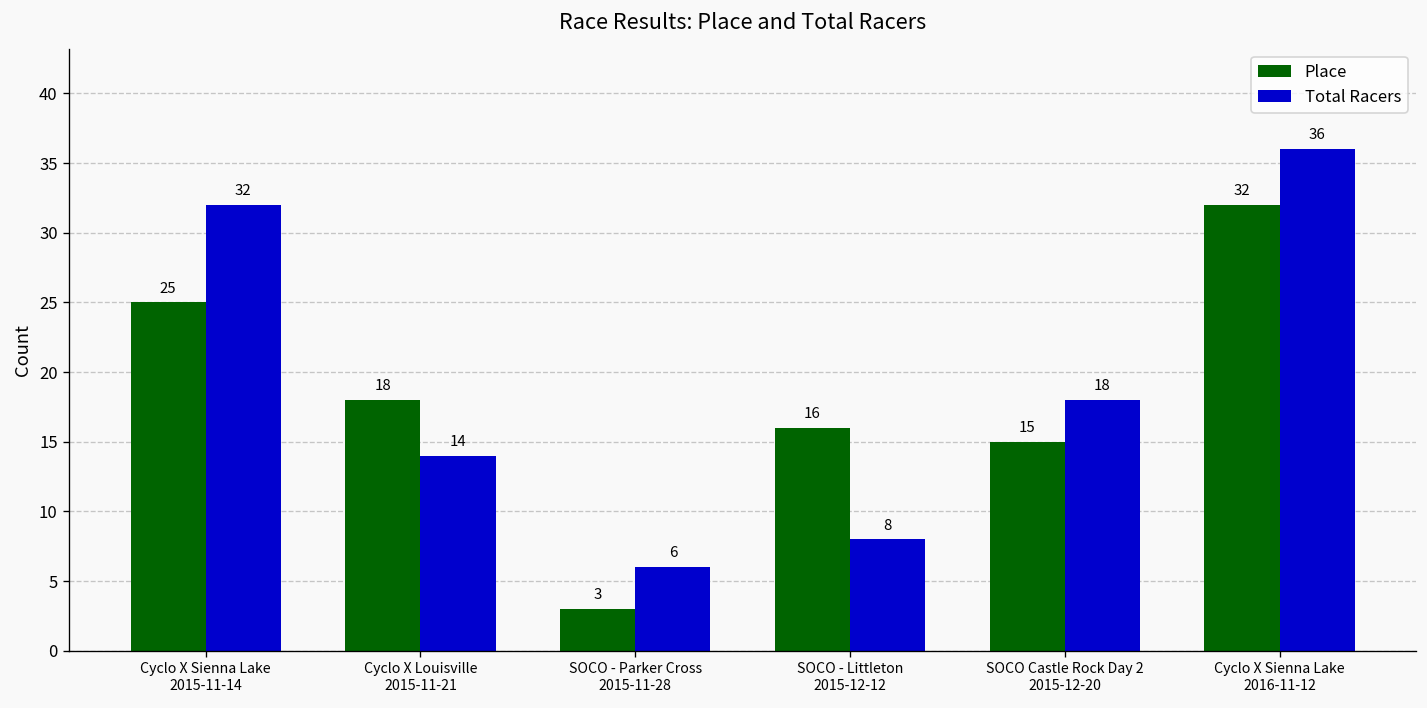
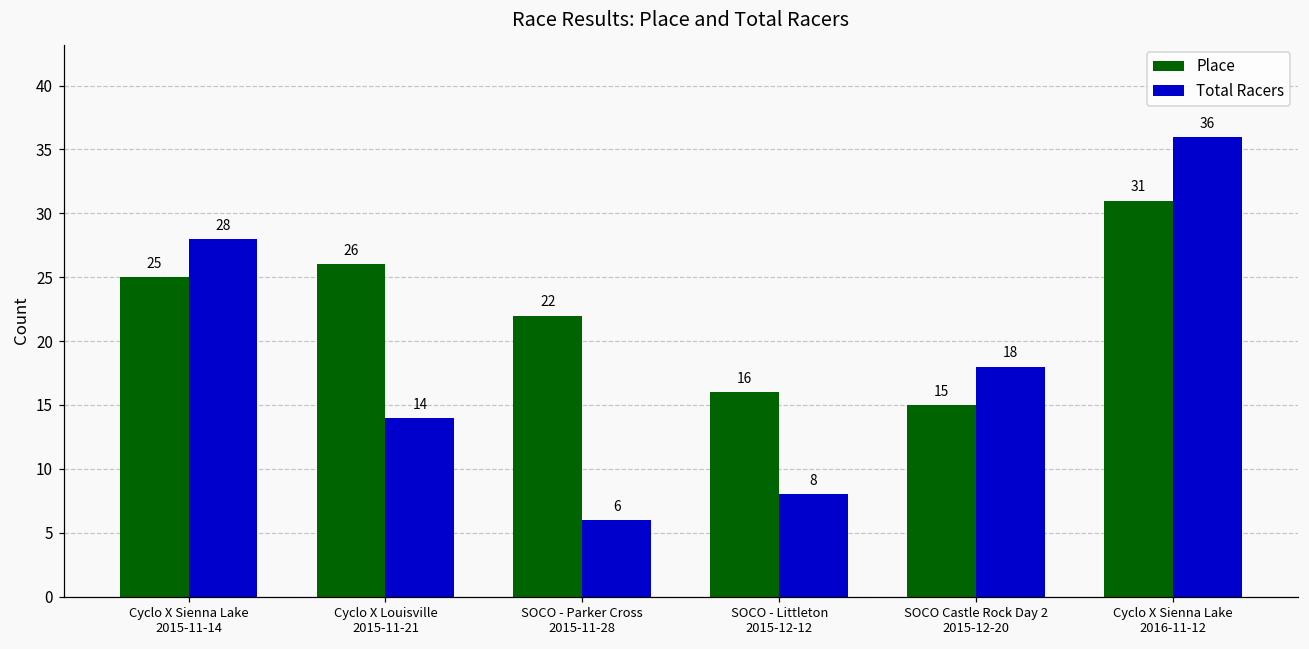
Total Racers, Cyclo X Sienna Lake 2015-11-14: 32 -> 28
Place, Cyclo X Louisville 2015-11-21: 18 -> 26
Place, SOCO - Parker Cross 2015-11-28: 3 -> 22
Place, Cyclo X Sienna Lake 2016-11-12: 32 -> 31
